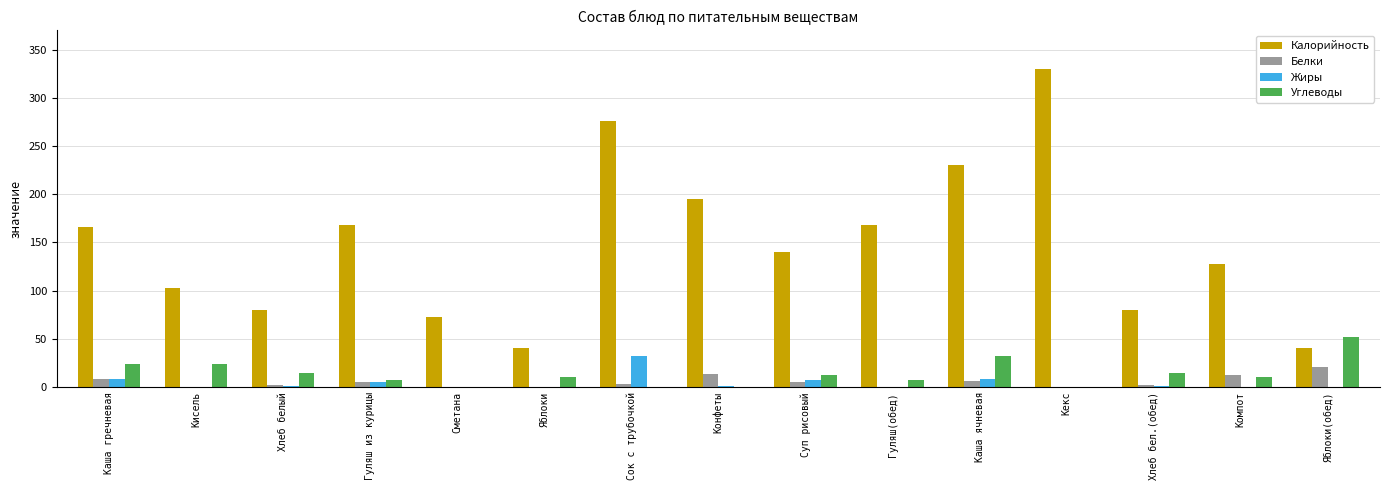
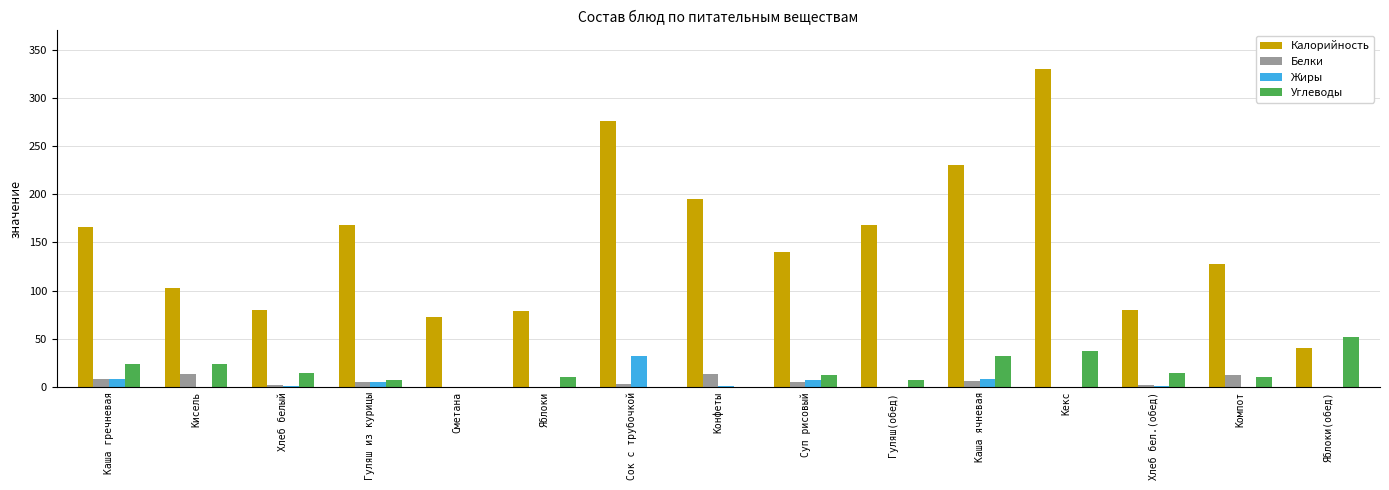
Белки, Кисель: 0 -> 10
Калорийность, Яблоки: 40 -> 80
Углеводы, Кекс: 0 -> 40
Белки, Яблоки(обед): 20 -> 0
